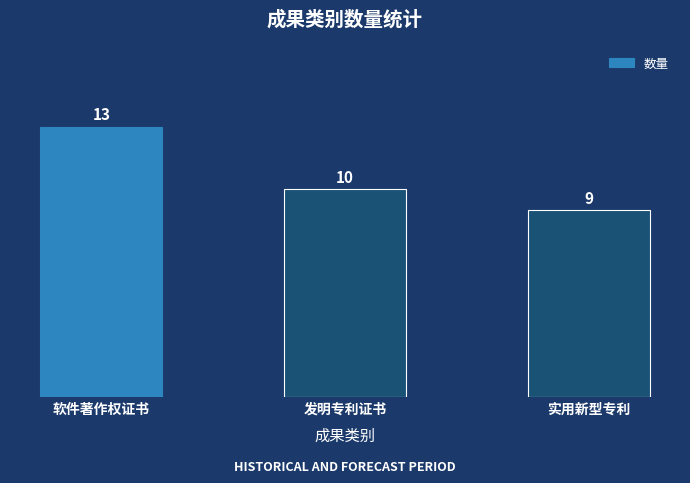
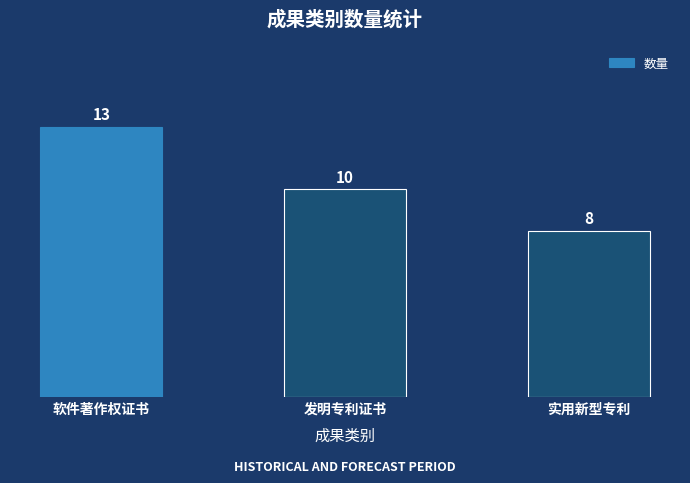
实用新型专利: 9 -> 8
